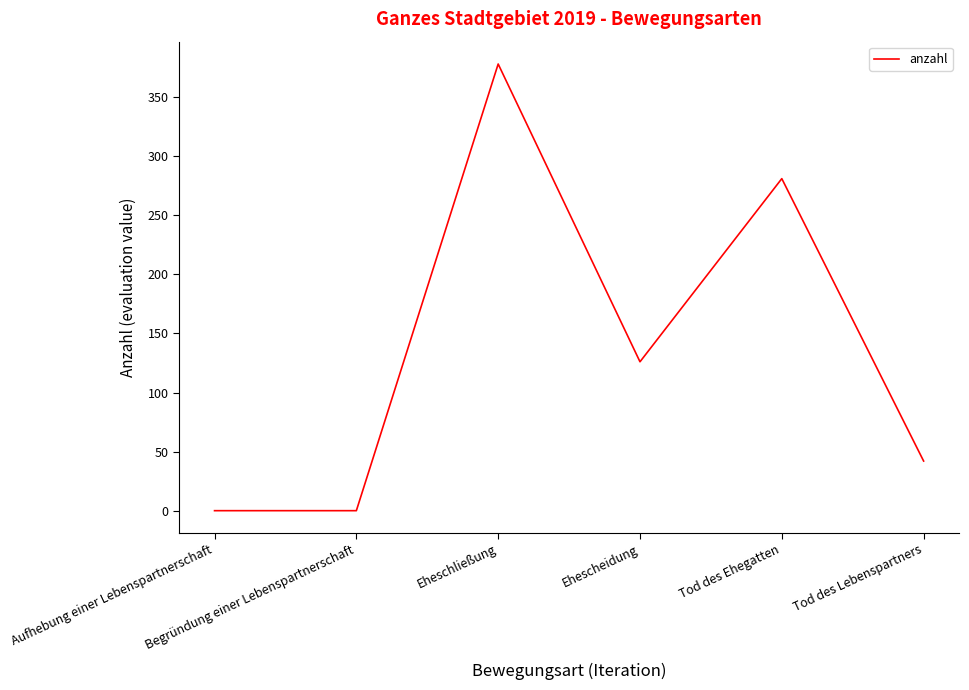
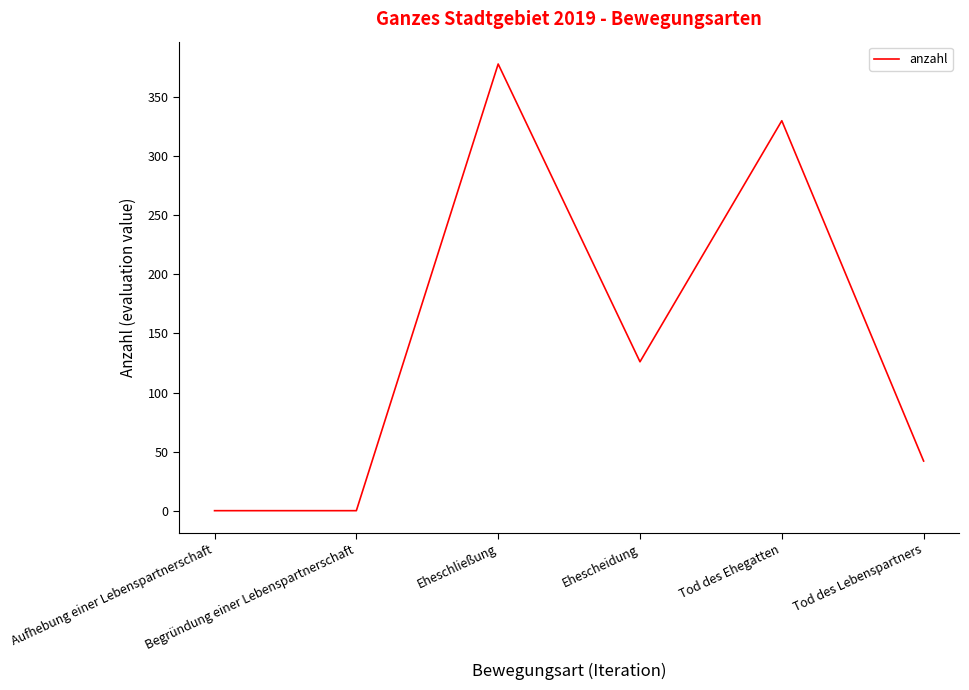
Tod des Ehegatten: 281 -> 330
